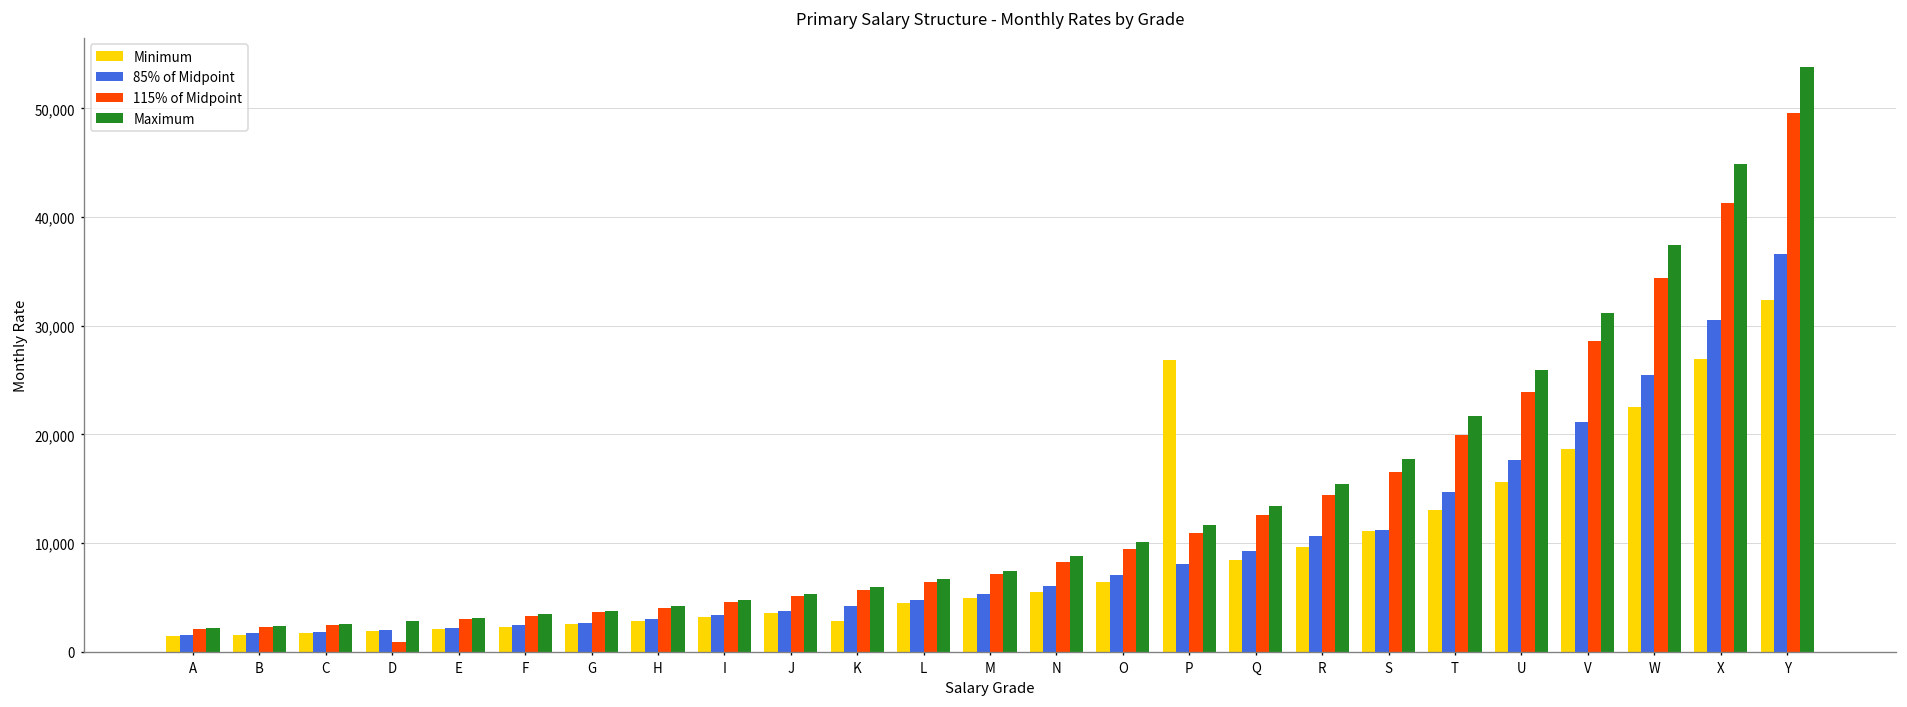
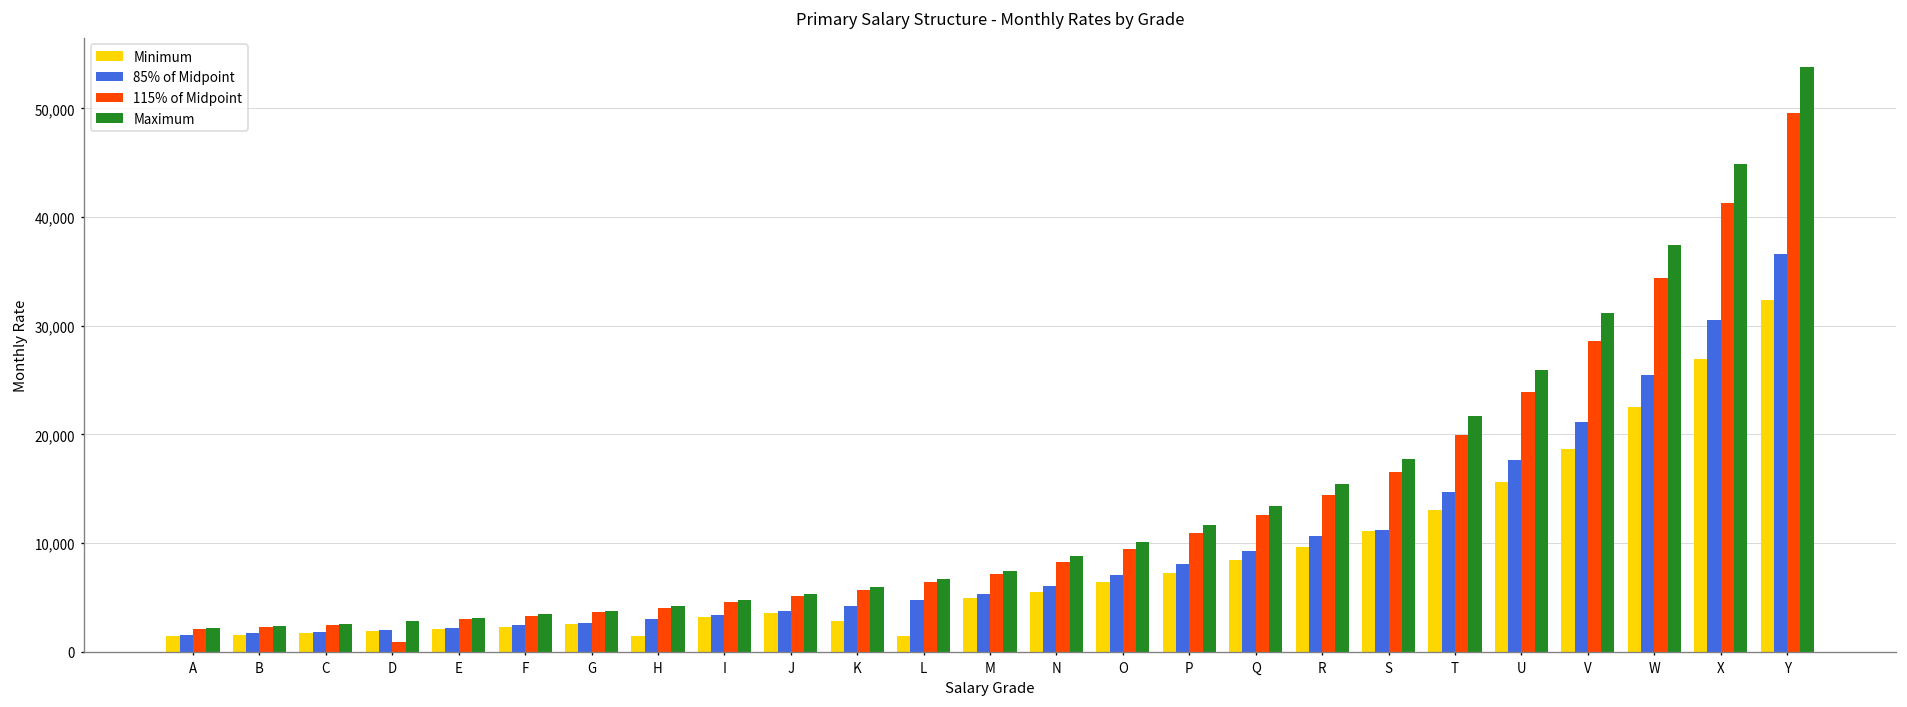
Minimum, H: 3,000 -> 1,000
Minimum, L: 4,000 -> 1,000
Minimum, P: 27,000 -> 7,000
